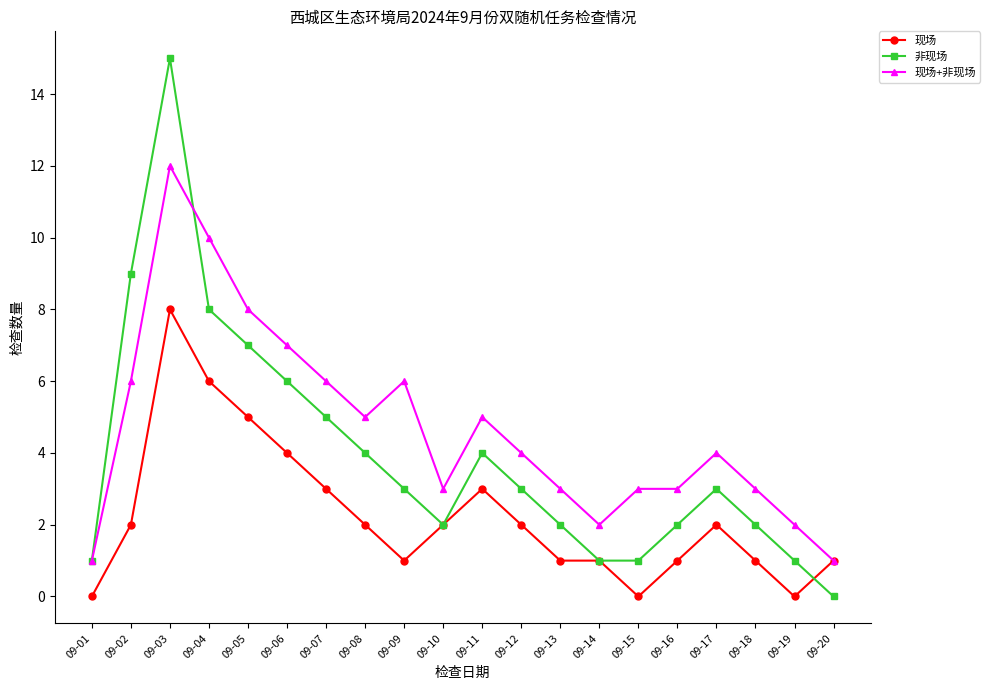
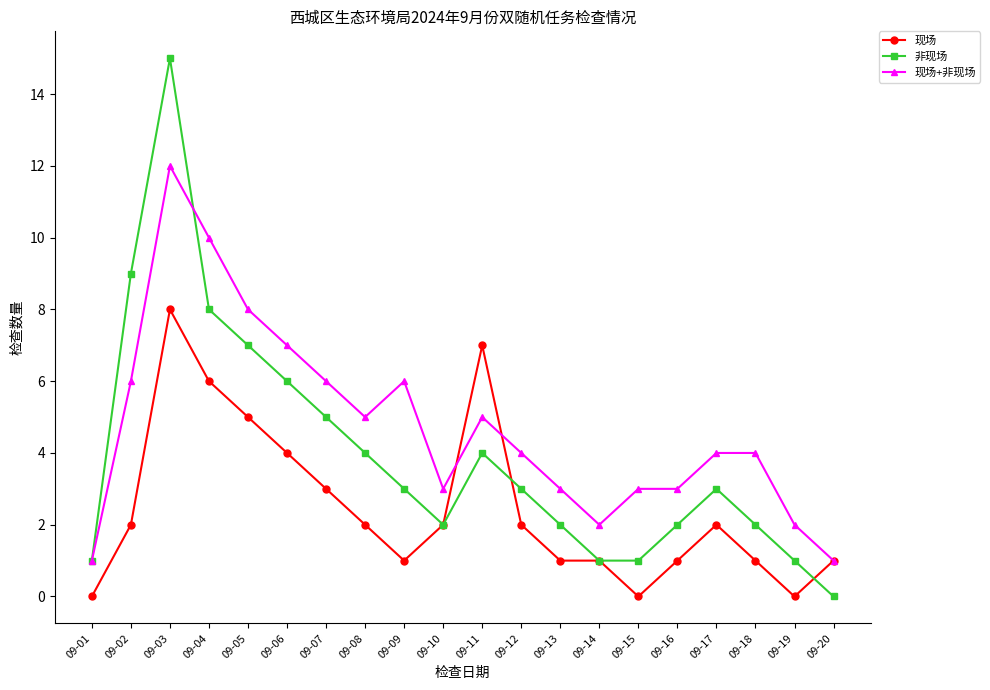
现场, 09-11: 3 -> 7
现场+非现场, 09-18: 3 -> 4
